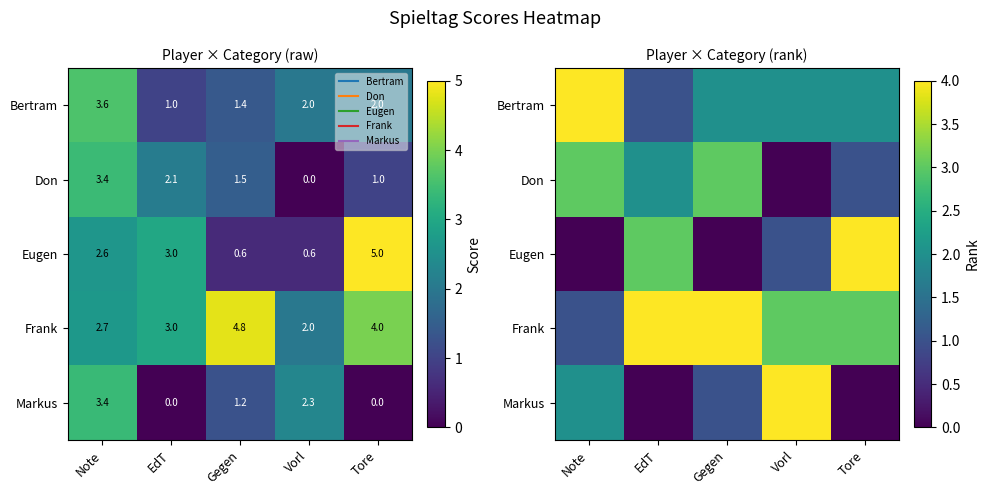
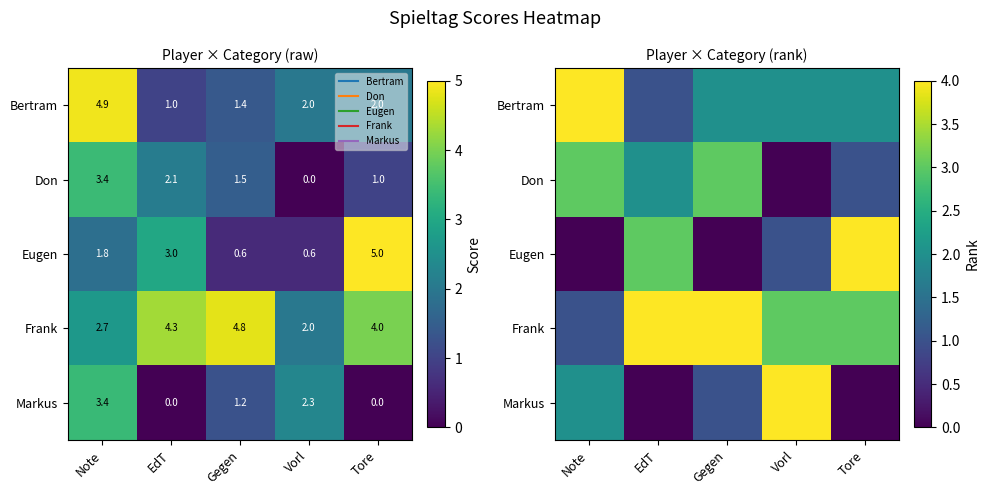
Player × Category (raw), Bertram, Note: 3.6 -> 4.9
Player × Category (raw), Eugen, Note: 2.6 -> 1.8
Player × Category (raw), Frank, EdT: 3.0 -> 4.3
